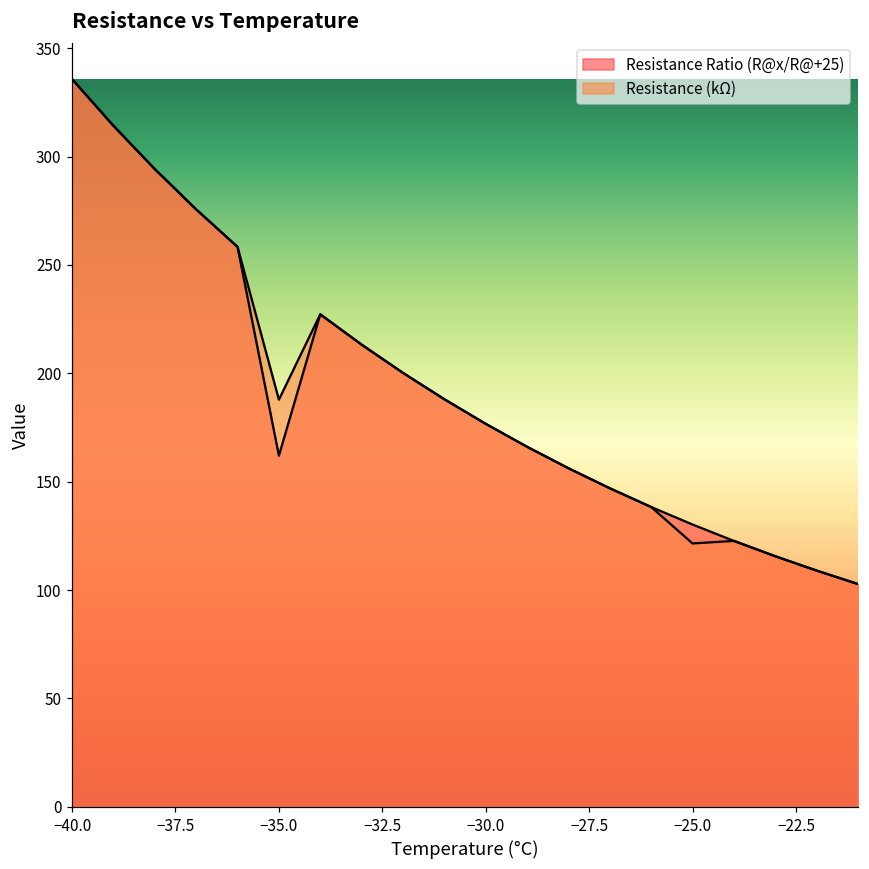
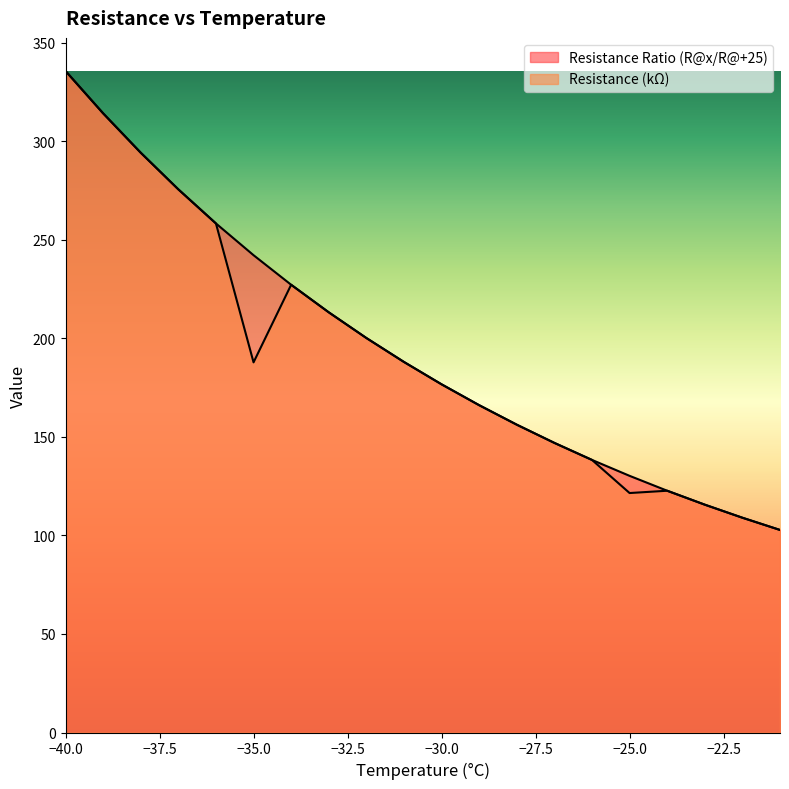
Resistance Ratio (R@x/R@+25), −35.0: 162 -> 242
